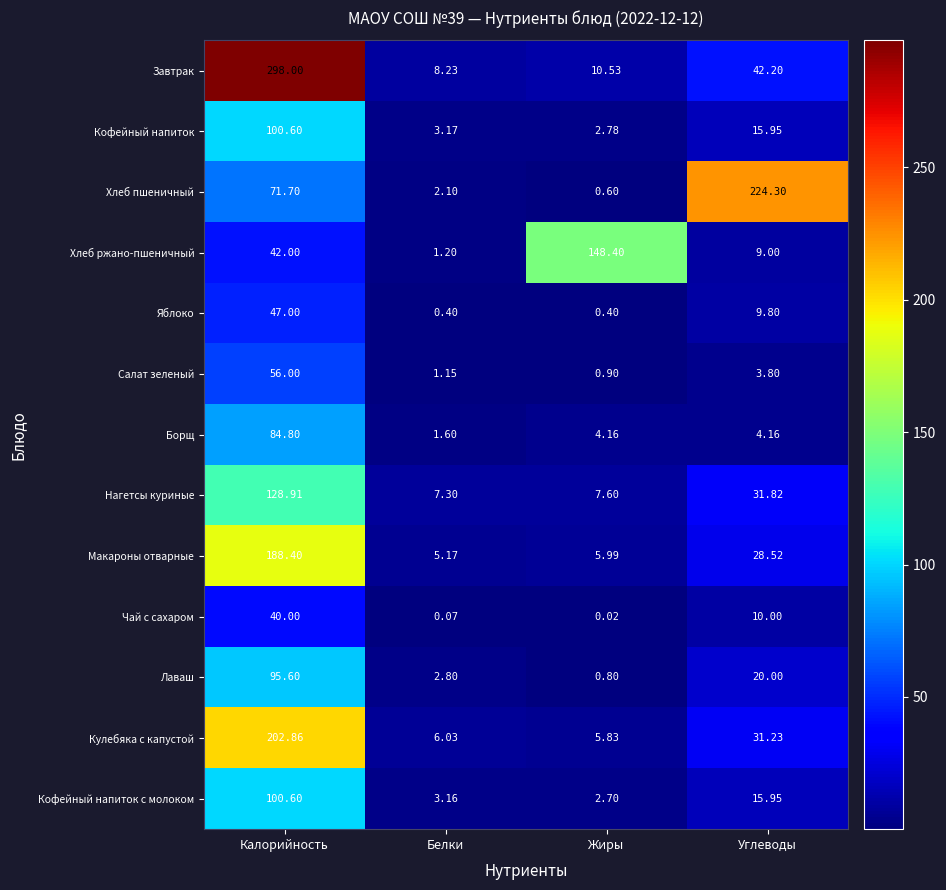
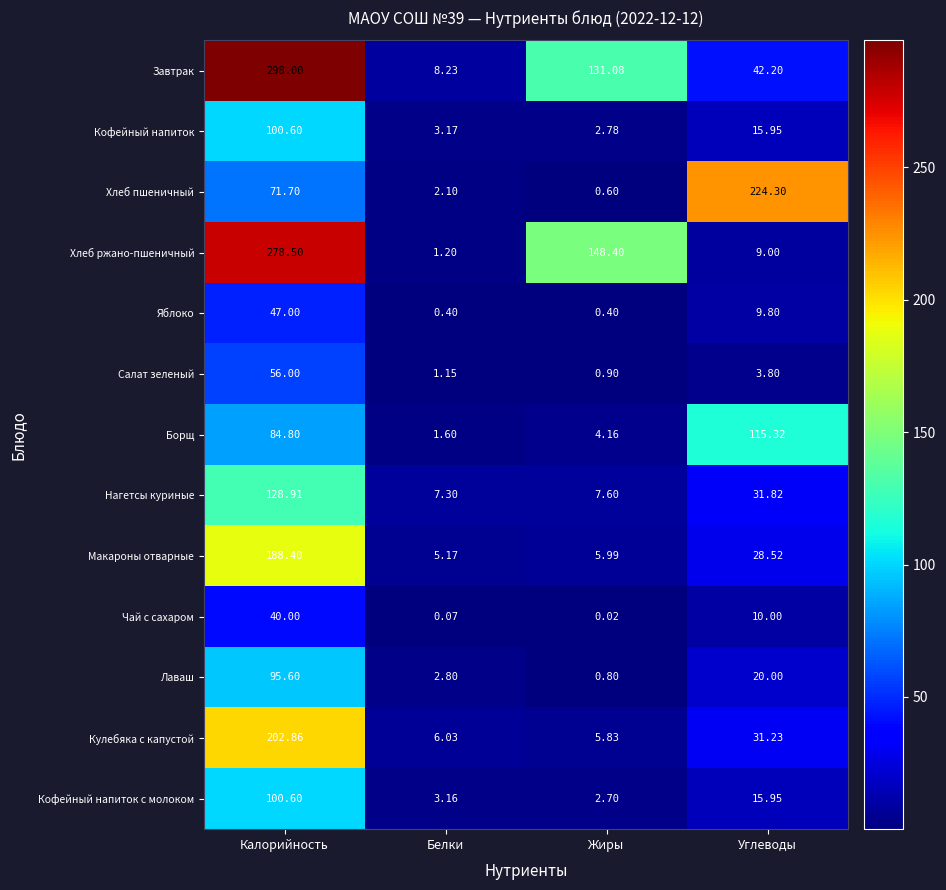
Завтрак, Жиры: 10.53 -> 131.08
Хлеб ржано-пшеничный, Калорийность: 42.00 -> 278.50
Борщ, Углеводы: 4.16 -> 115.32
